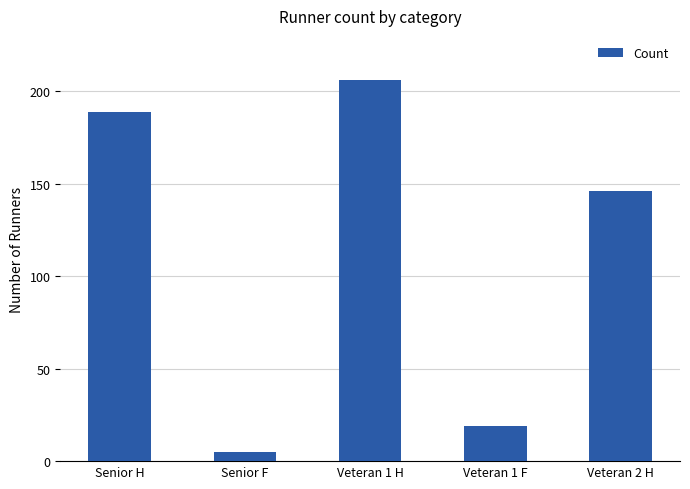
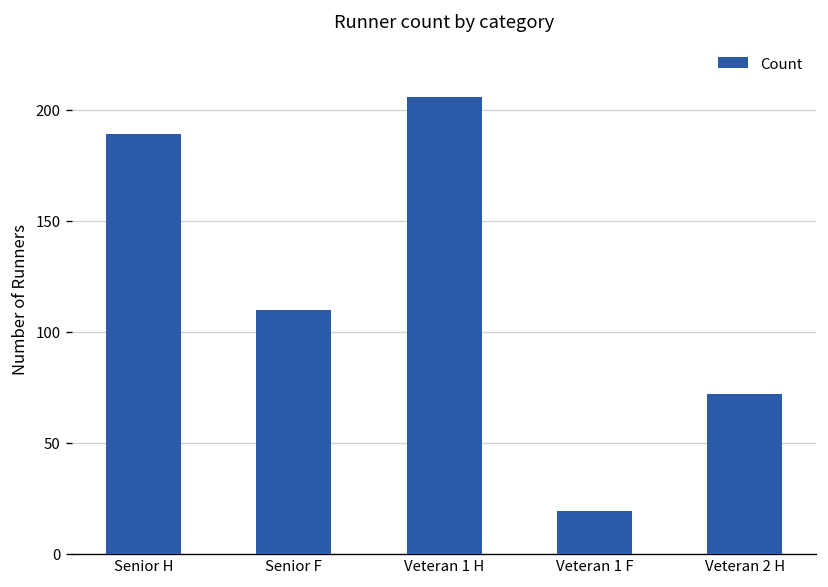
Senior F: 5 -> 110
Veteran 2 H: 146 -> 72
